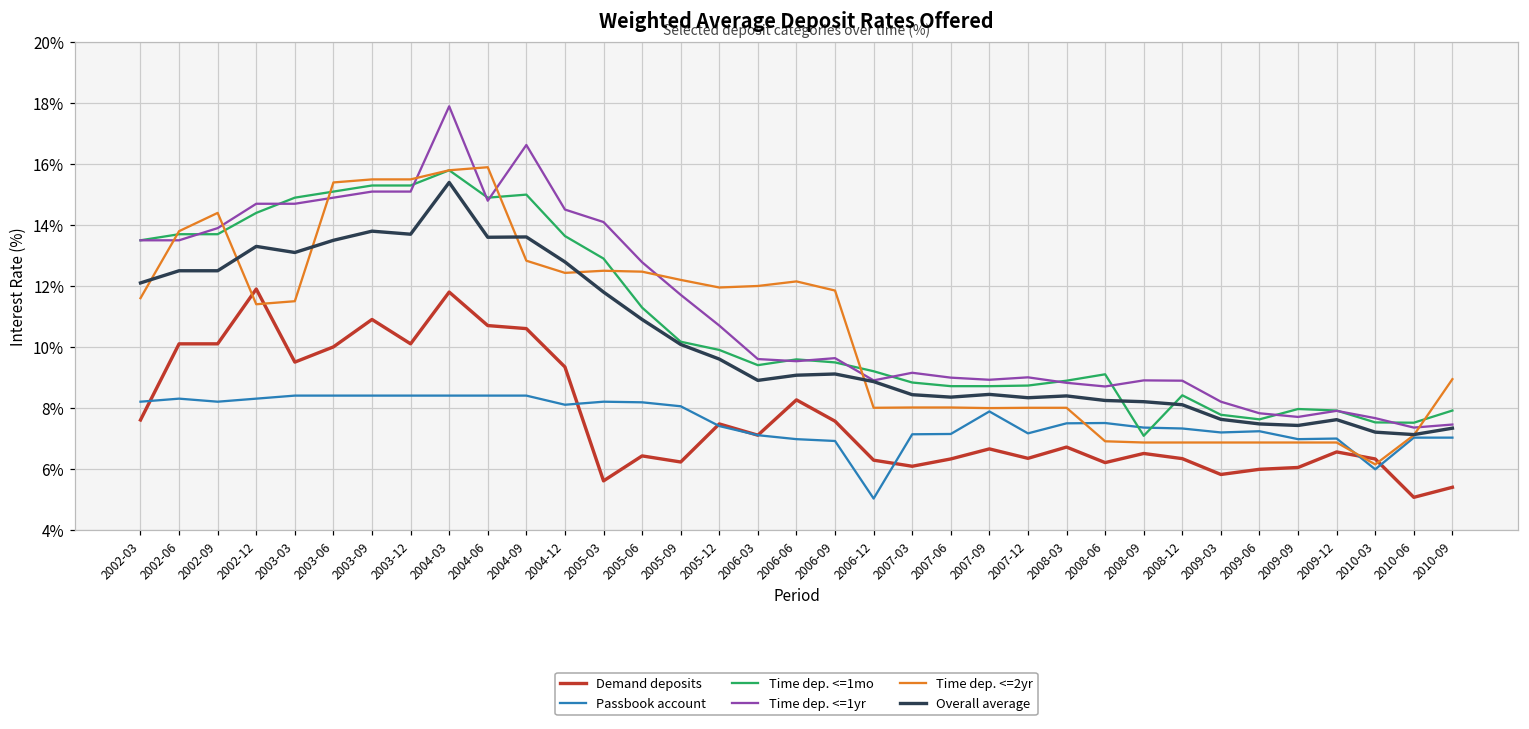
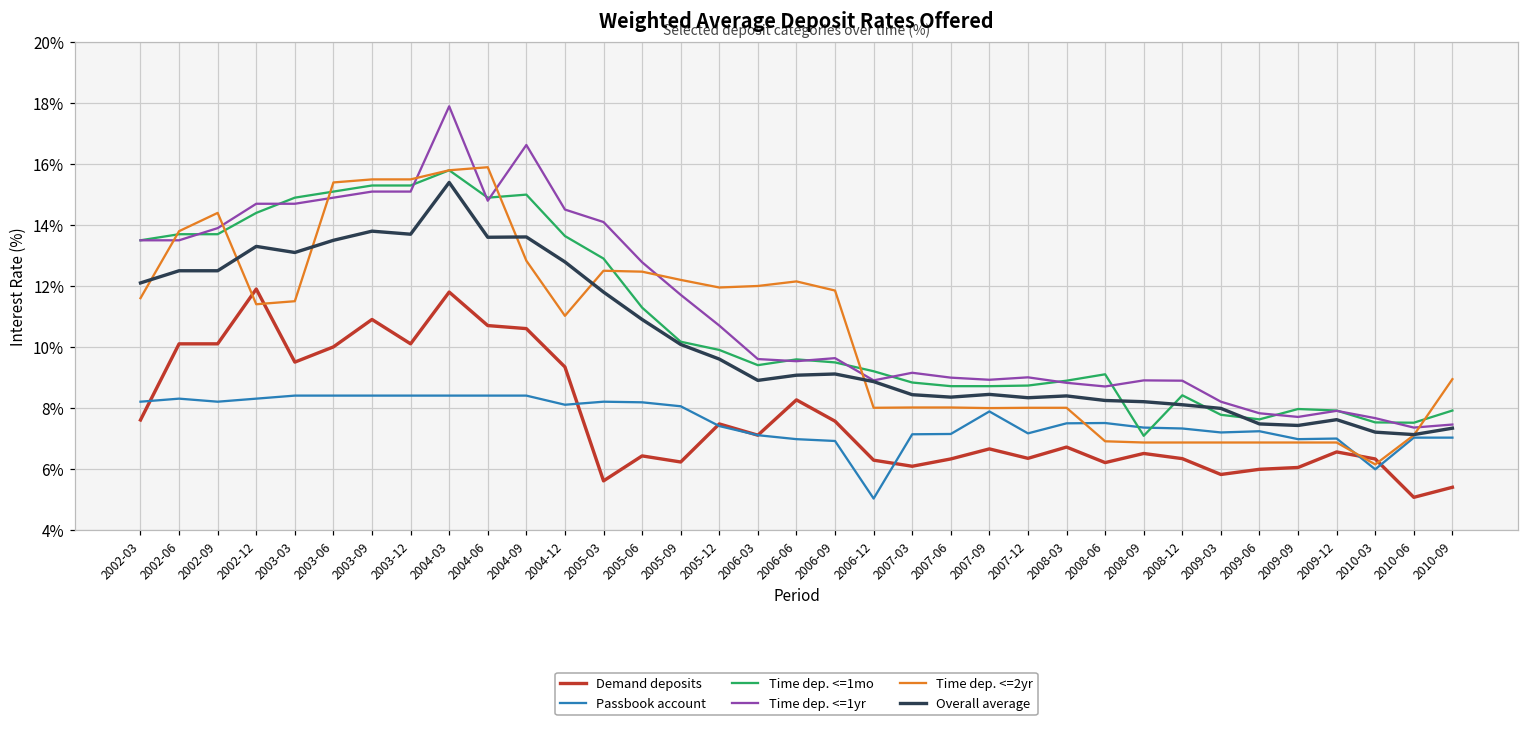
Time dep. <=2yr, 2004-12: 12.4% -> 11.0%
Overall average, 2009-03: 7.6% -> 8.0%
